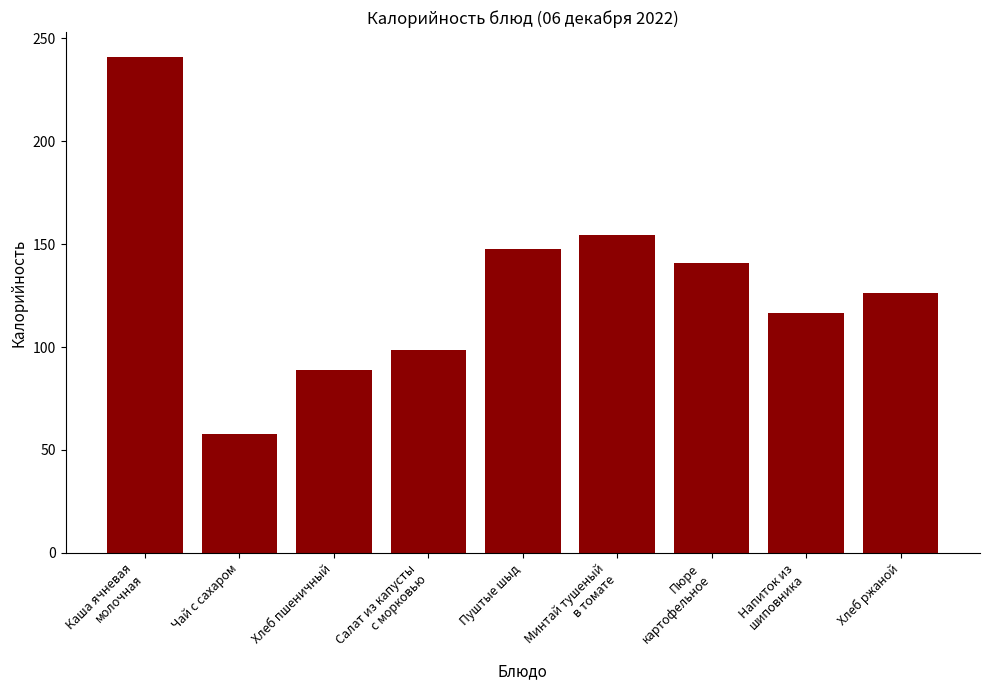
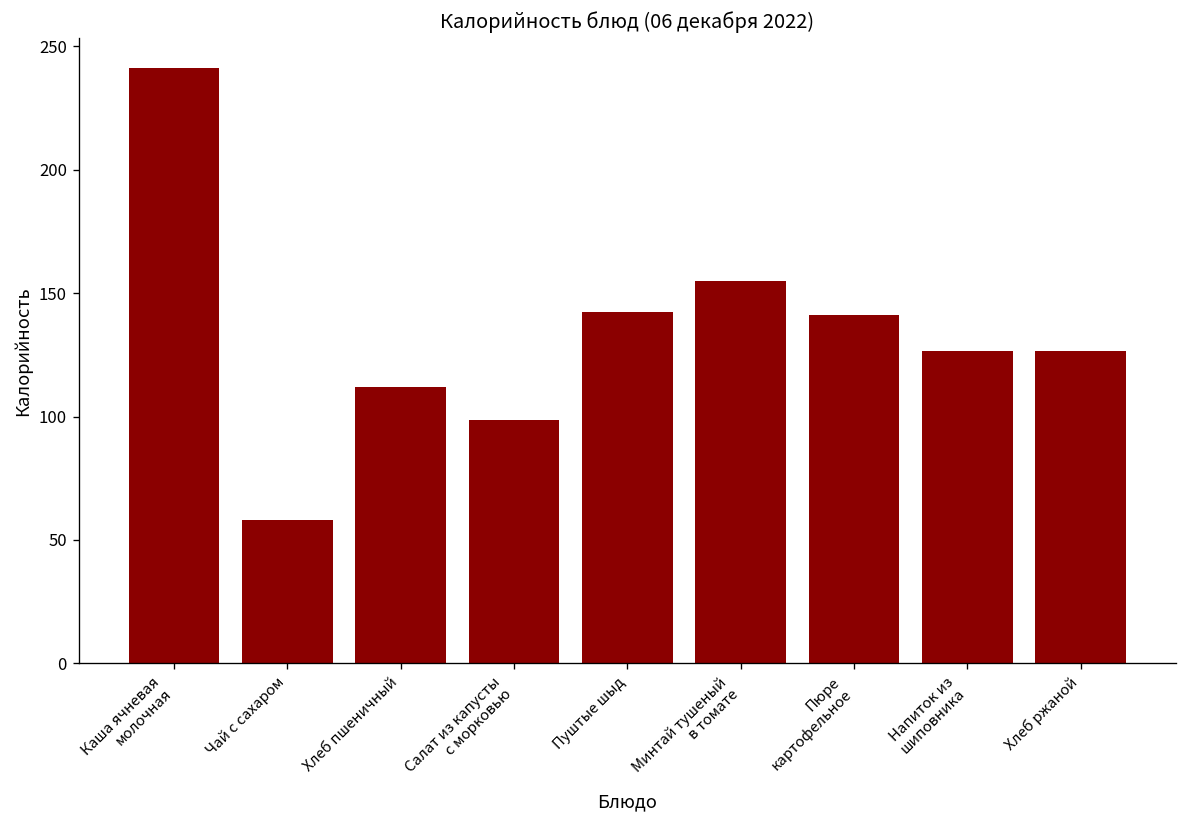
Хлеб пшеничный: 89 -> 112
Пуштые шыд: 147 -> 142
Напиток из шиповника: 117 -> 127
